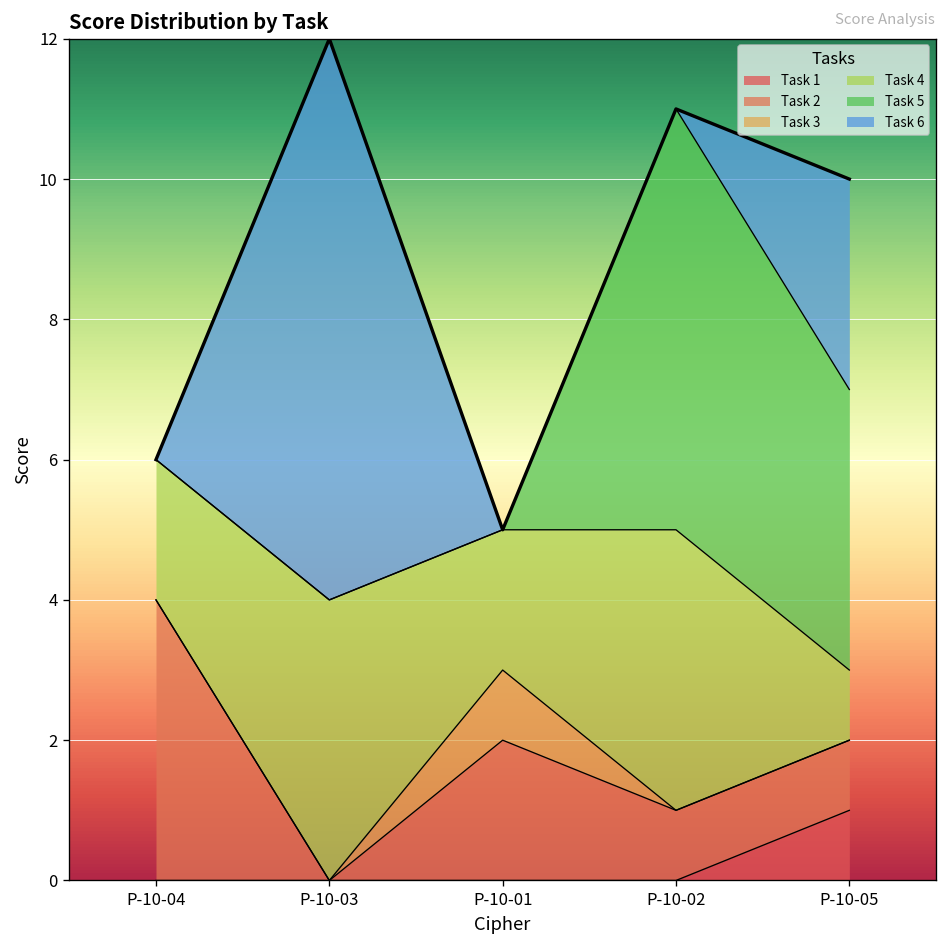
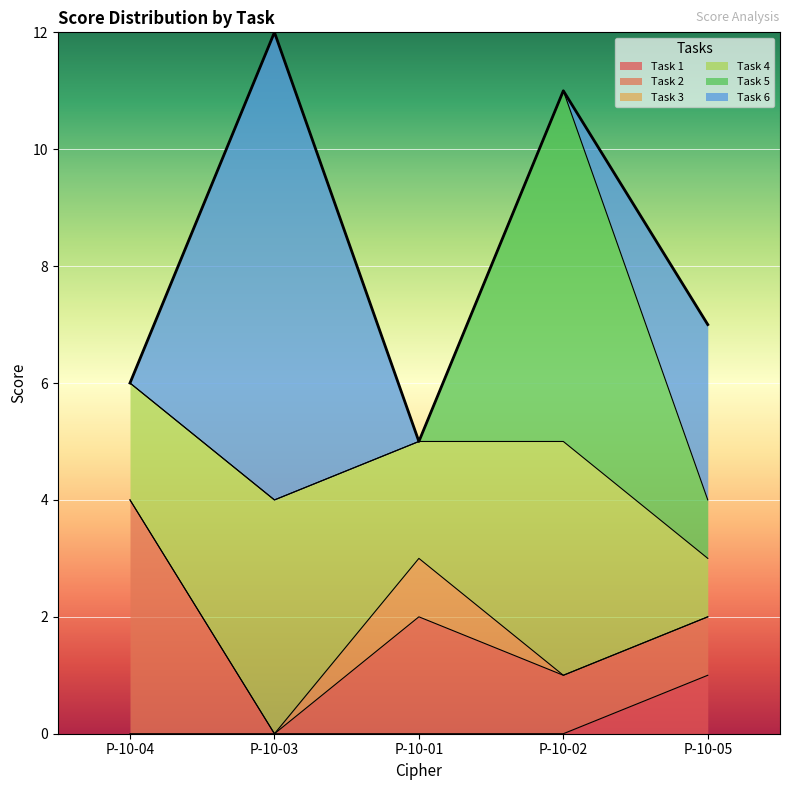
Task 5, Р-10-05: 4 -> 1
